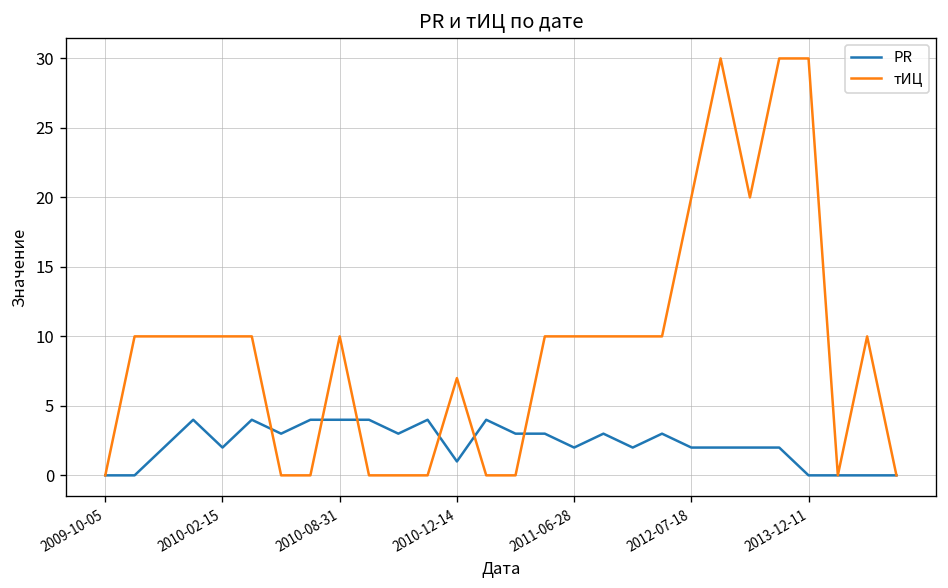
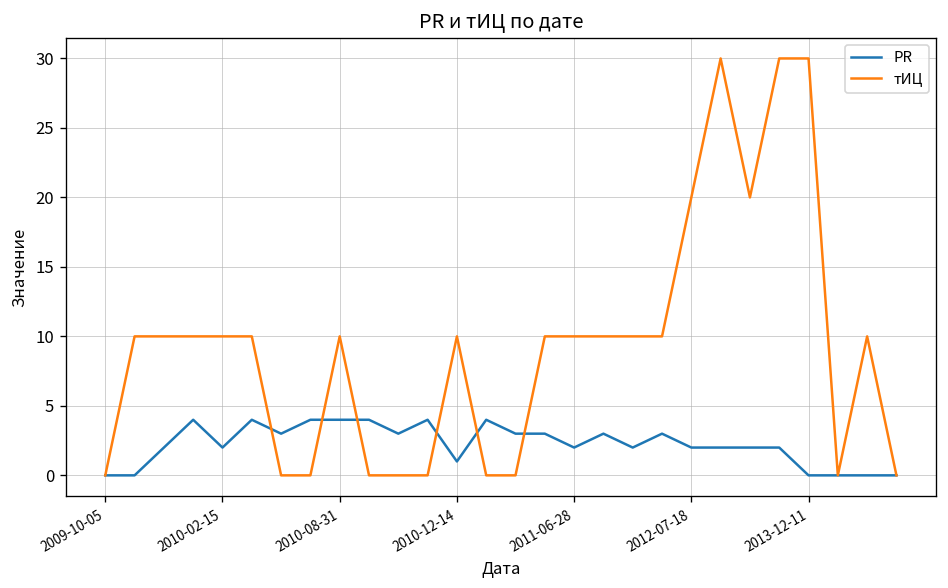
тИЦ, 2010-12-14: 7 -> 10
